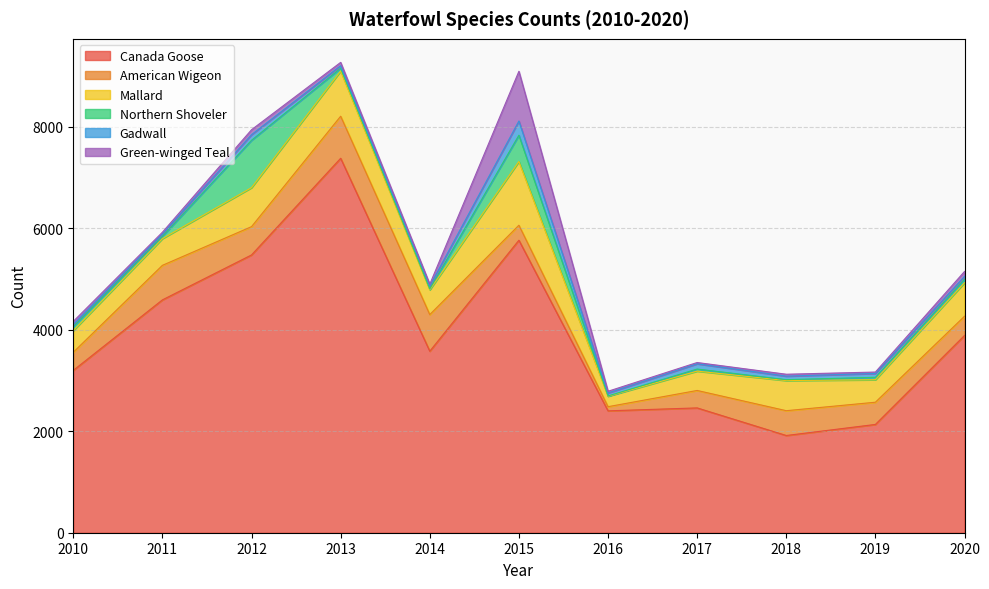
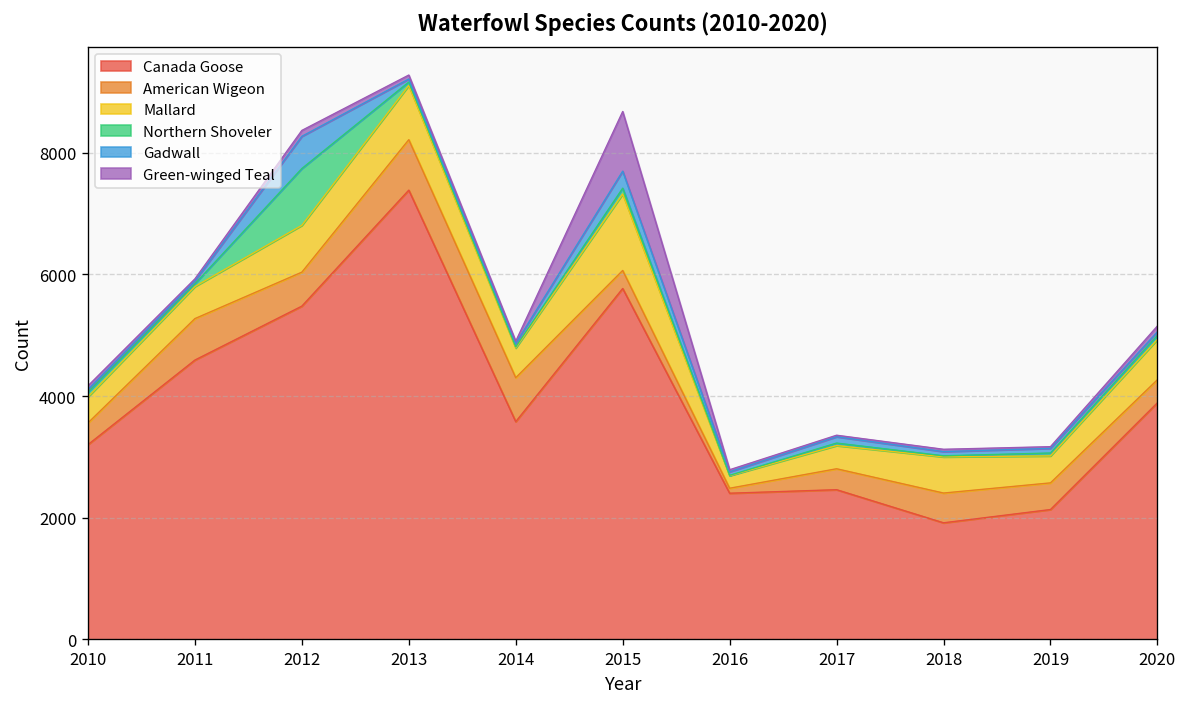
Gadwall, 2012: 100 -> 500
Northern Shoveler, 2015: 500 -> 100
